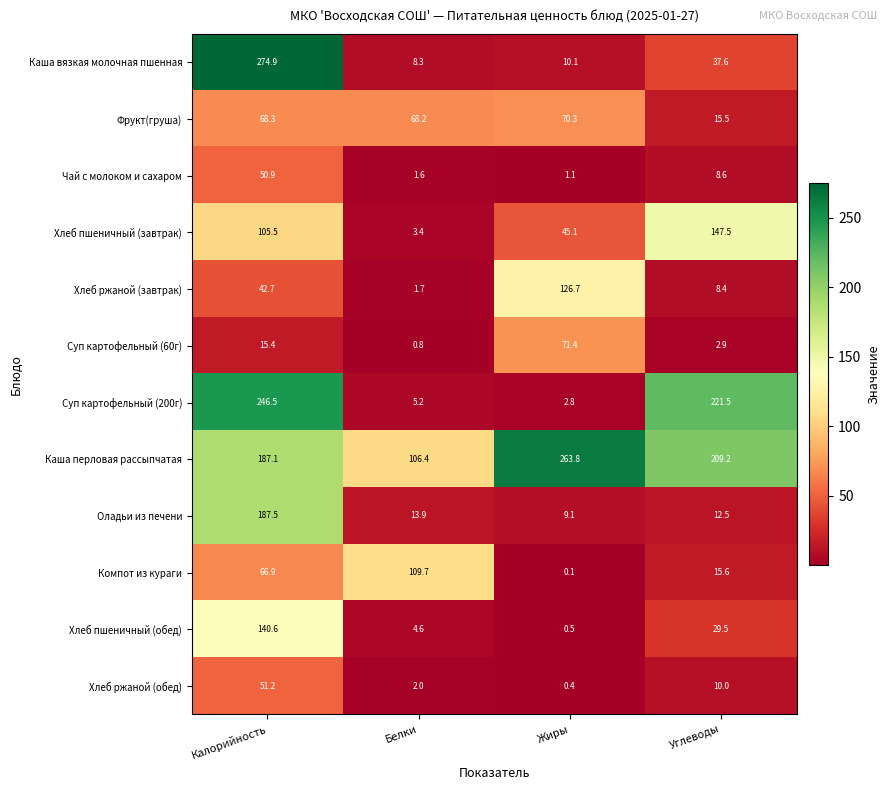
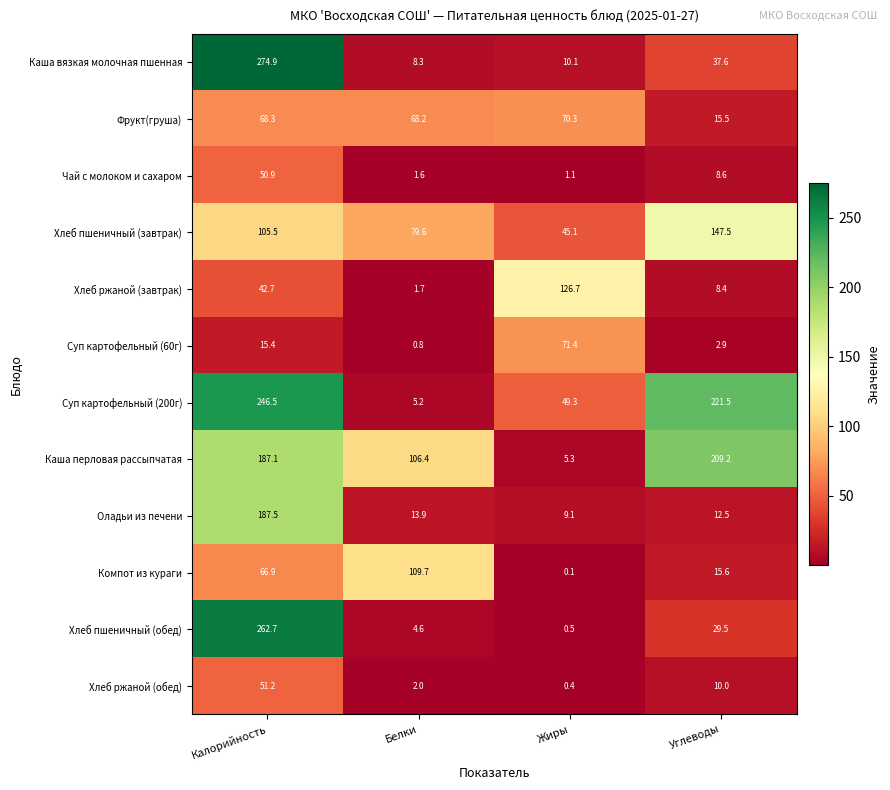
Хлеб пшеничный (завтрак), Белки: 3.4 -> 79.6
Суп картофельный (200г), Жиры: 2.8 -> 49.3
Каша перловая рассыпчатая, Жиры: 263.8 -> 5.3
Хлеб пшеничный (обед), Калорийность: 140.6 -> 262.7
